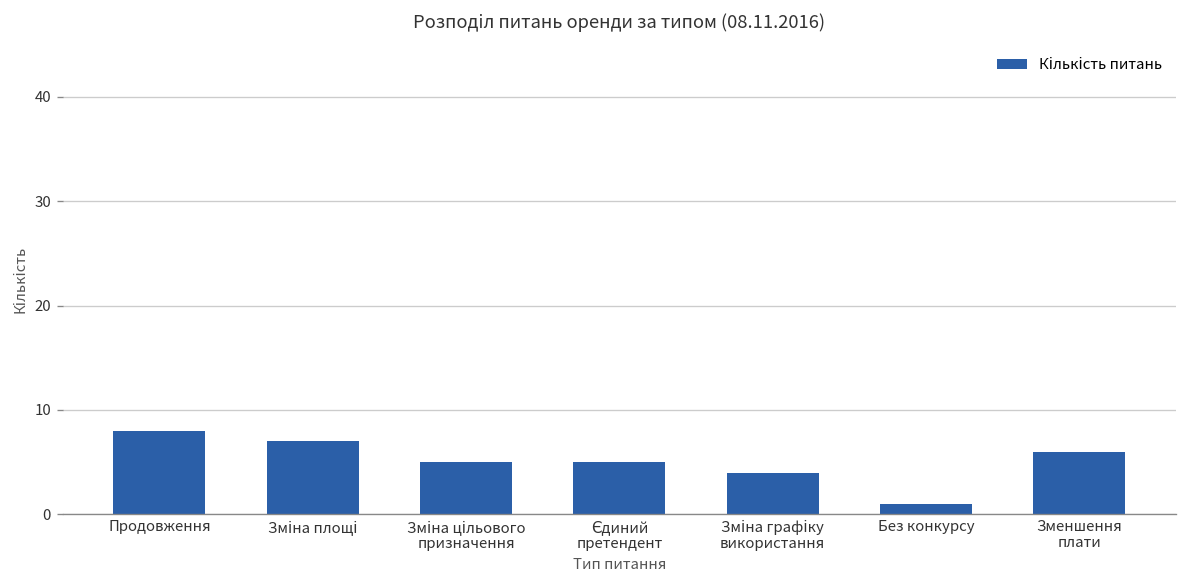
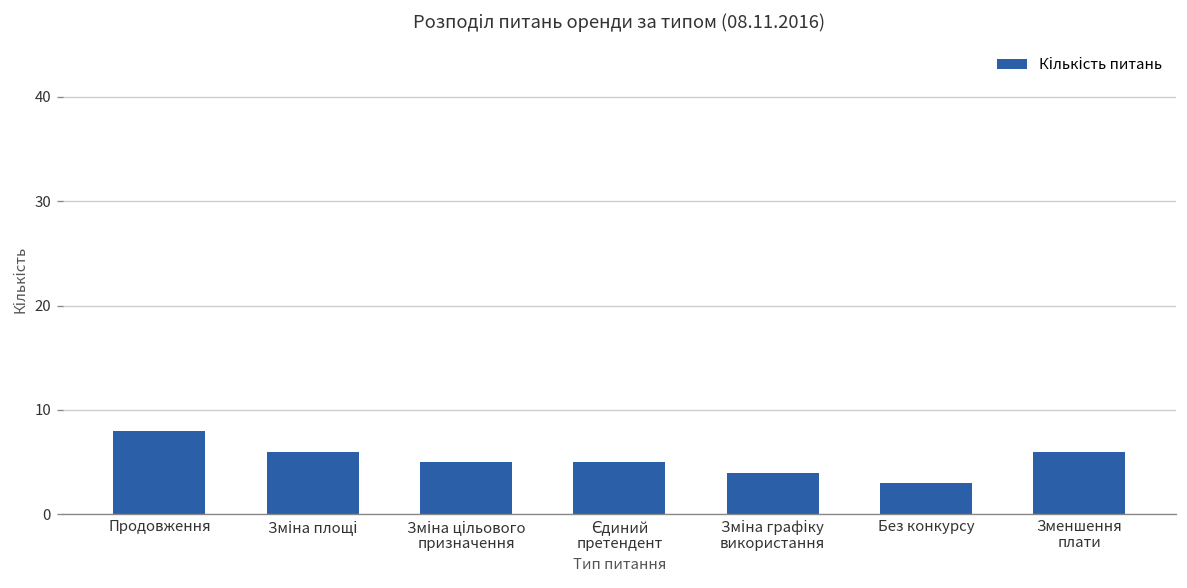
Зміна площі: 7 -> 6
Без конкурсу: 1 -> 3
